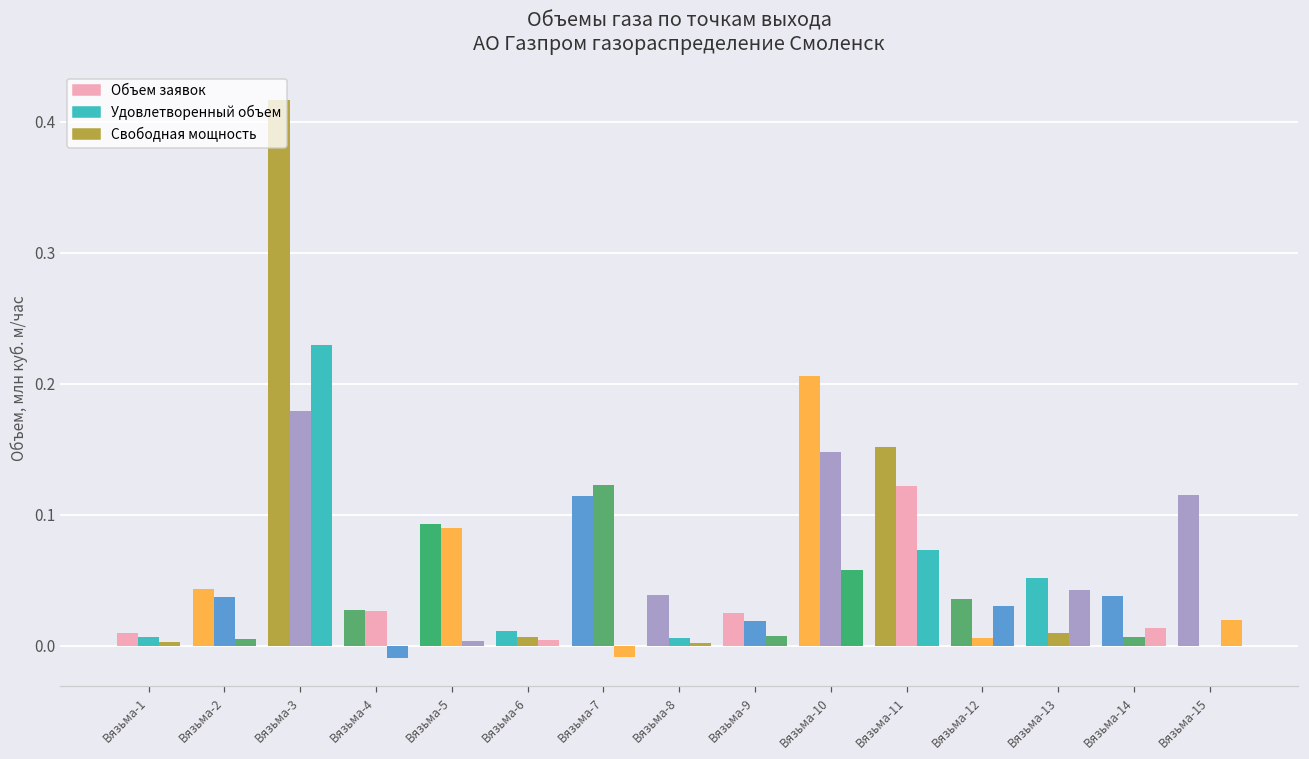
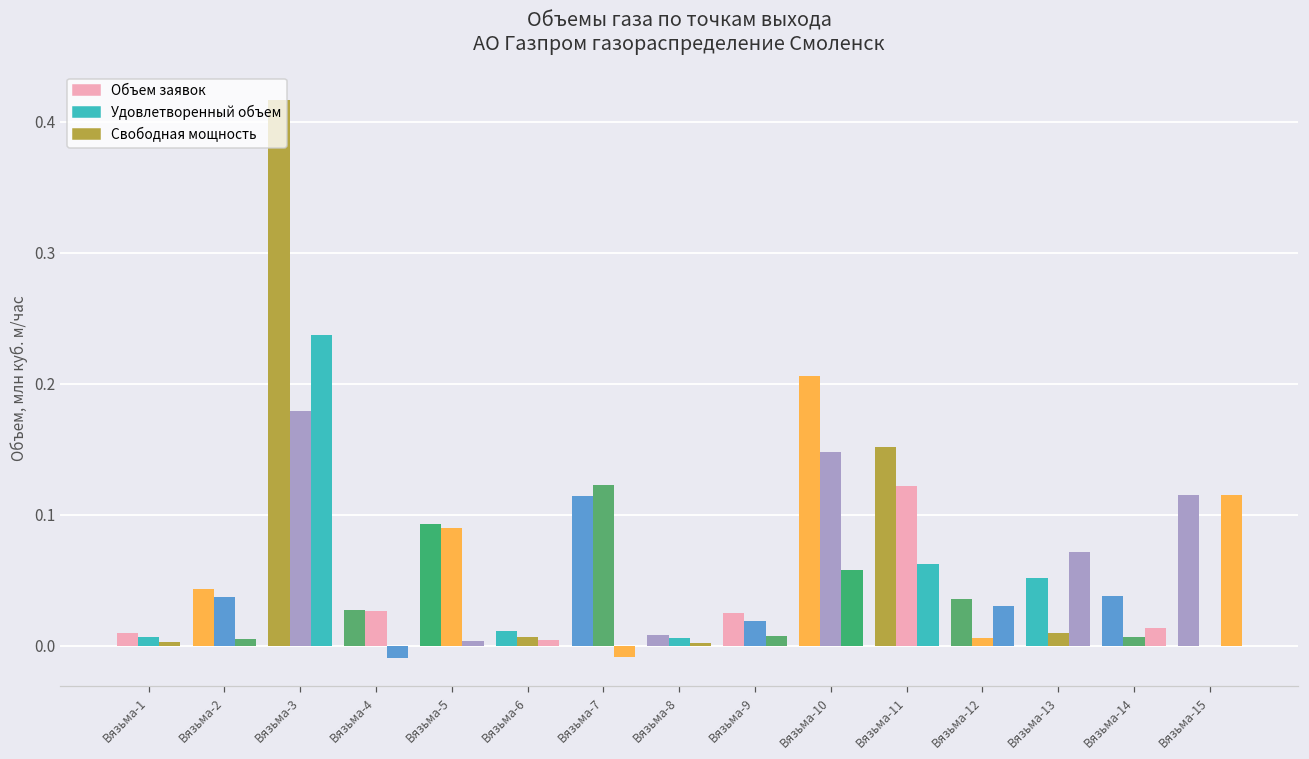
Свободная мощность, Вязьма-3: 0.229 -> 0.238
Объем заявок, Вязьма-8: 0.039 -> 0.008
Свободная мощность, Вязьма-11: 0.073 -> 0.063
Свободная мощность, Вязьма-13: 0.042 -> 0.072
Свободная мощность, Вязьма-15: 0.020 -> 0.115
